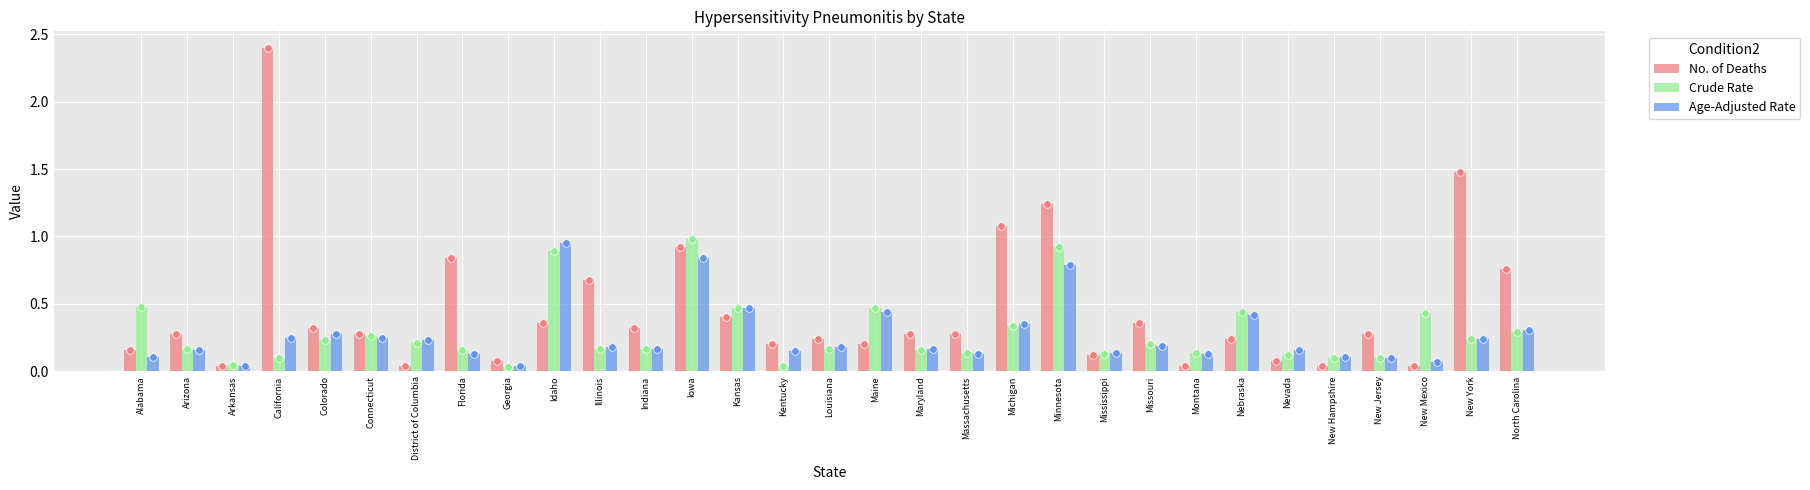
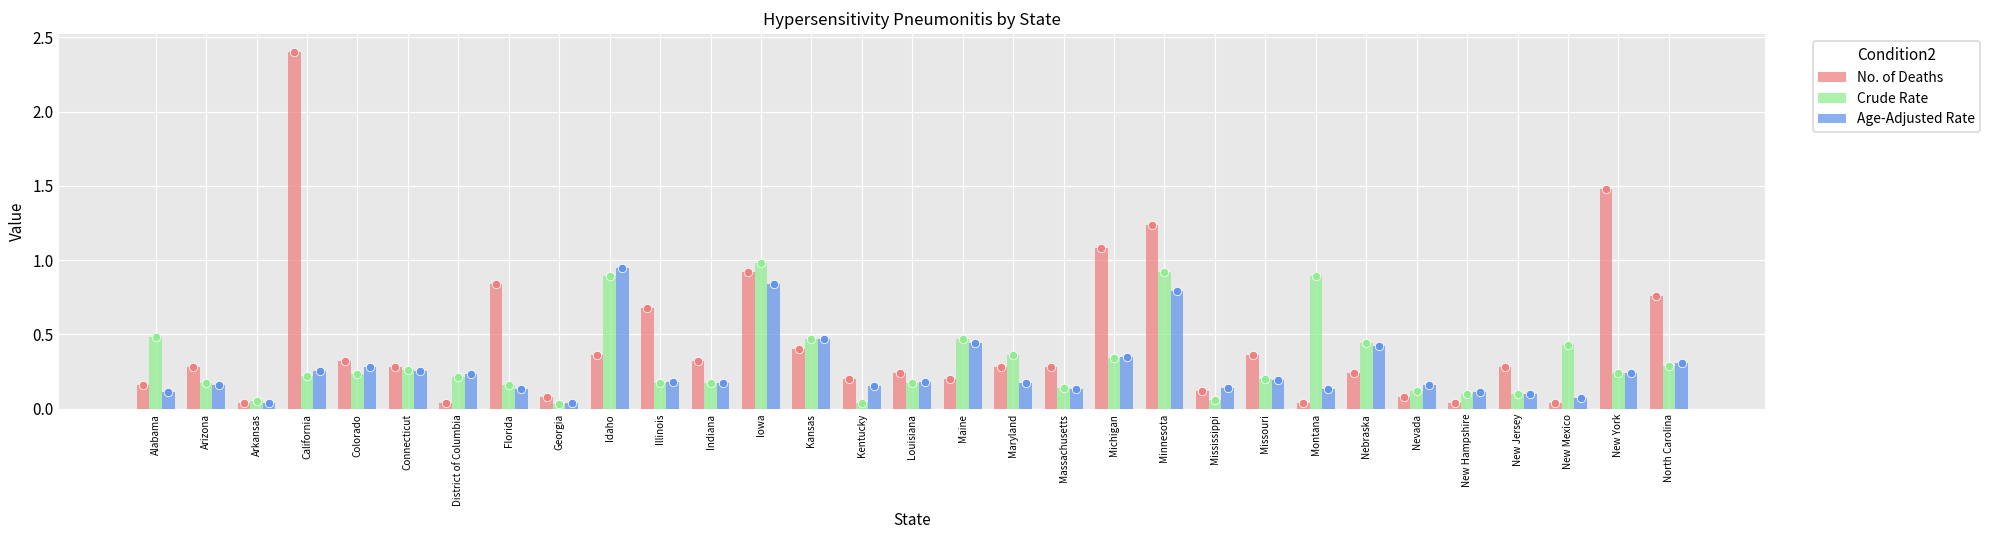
Crude Rate, California: 0.10 -> 0.22
Crude Rate, Maryland: 0.16 -> 0.36
Crude Rate, Mississippi: 0.13 -> 0.06
Crude Rate, Montana: 0.14 -> 0.89
